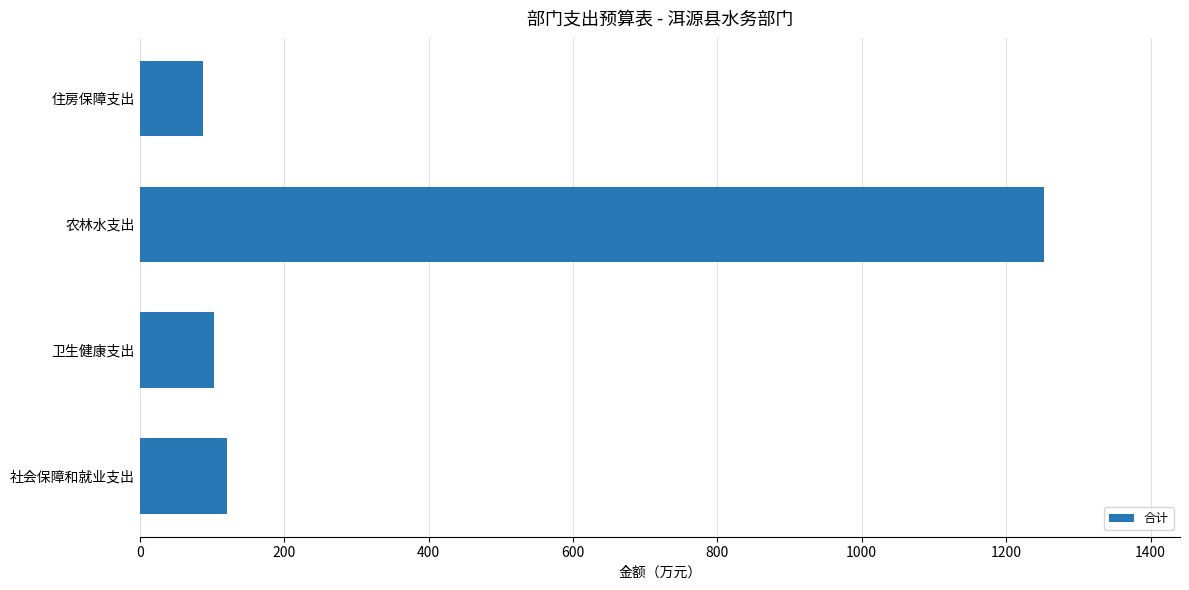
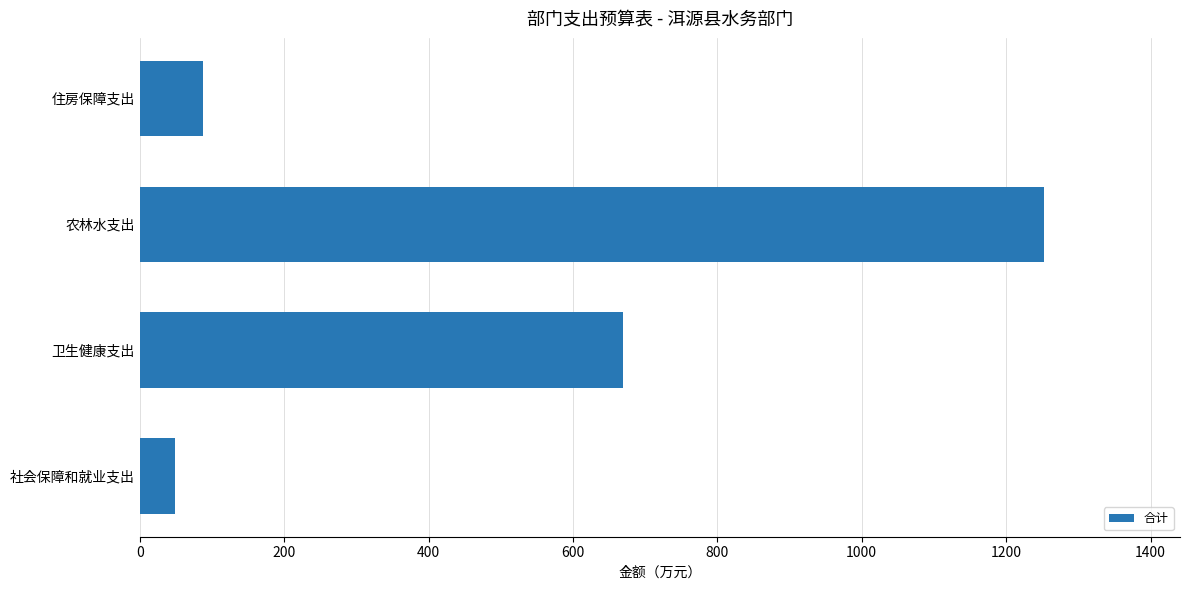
卫生健康支出: 100 -> 670
社会保障和就业支出: 120 -> 50
